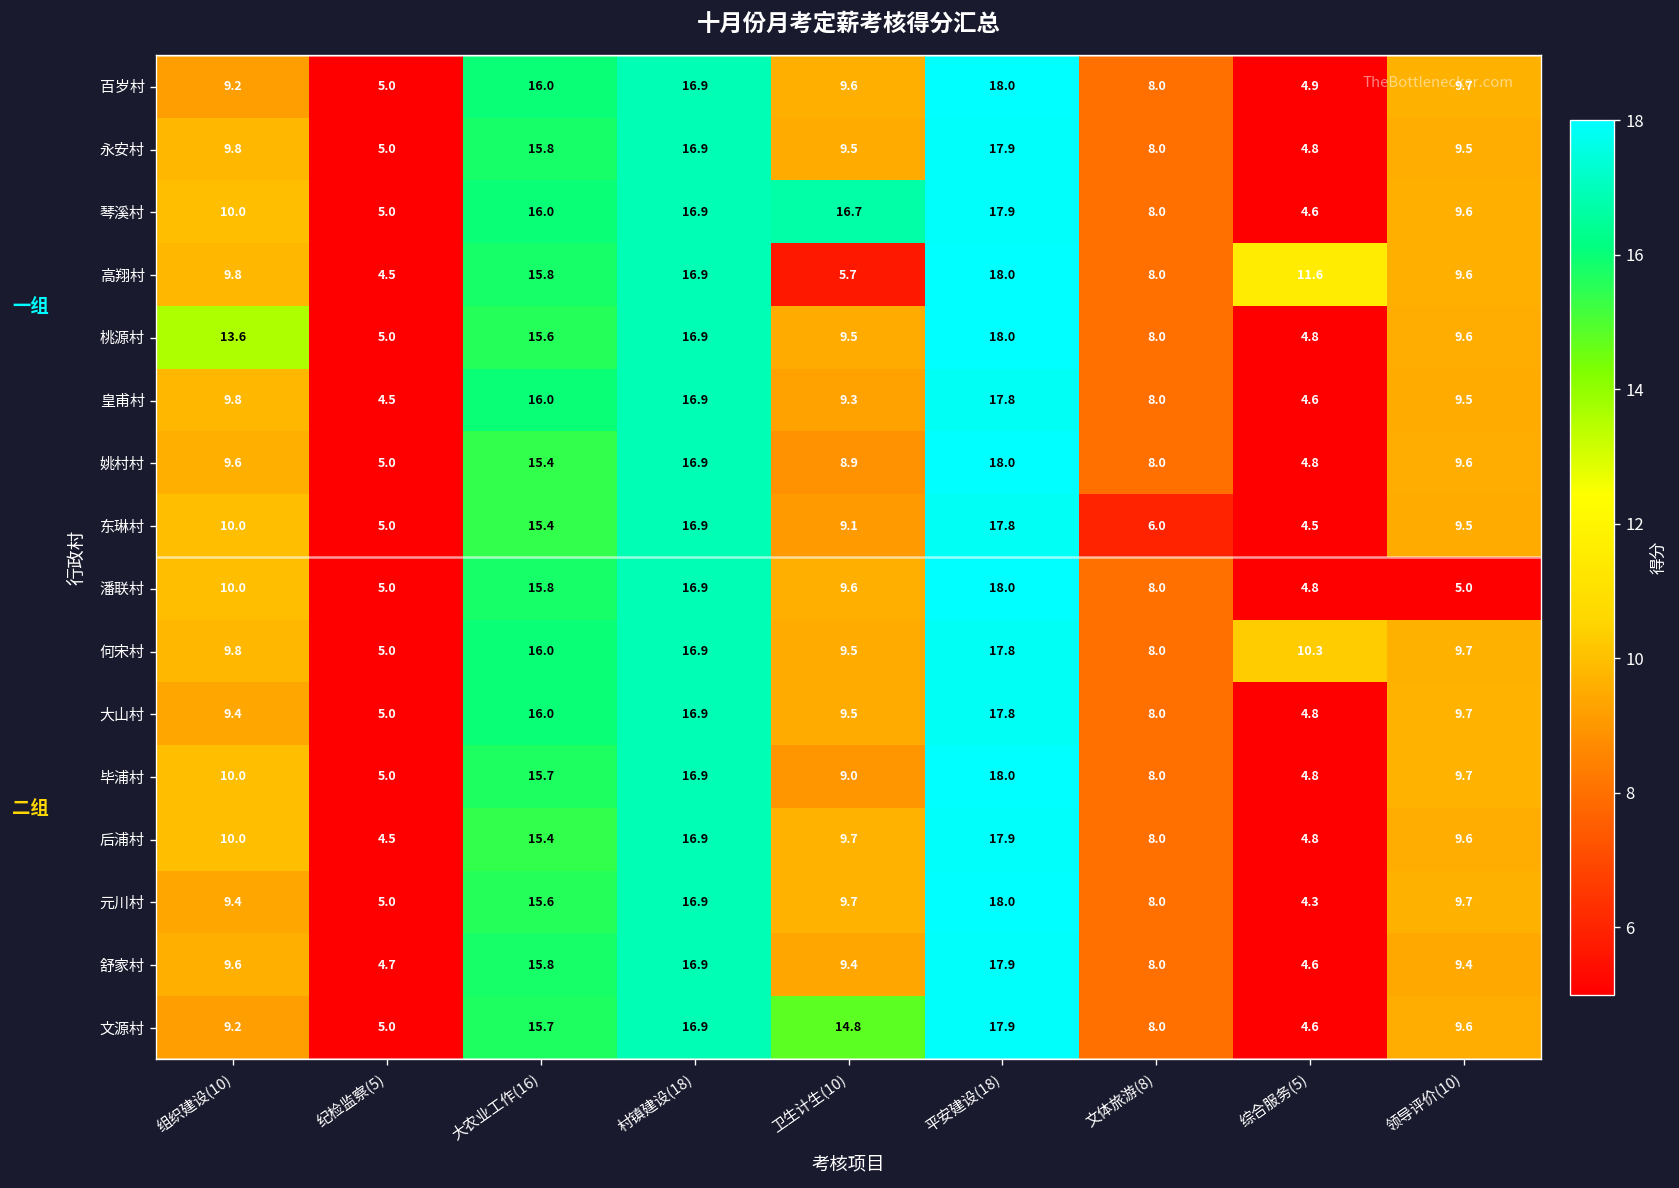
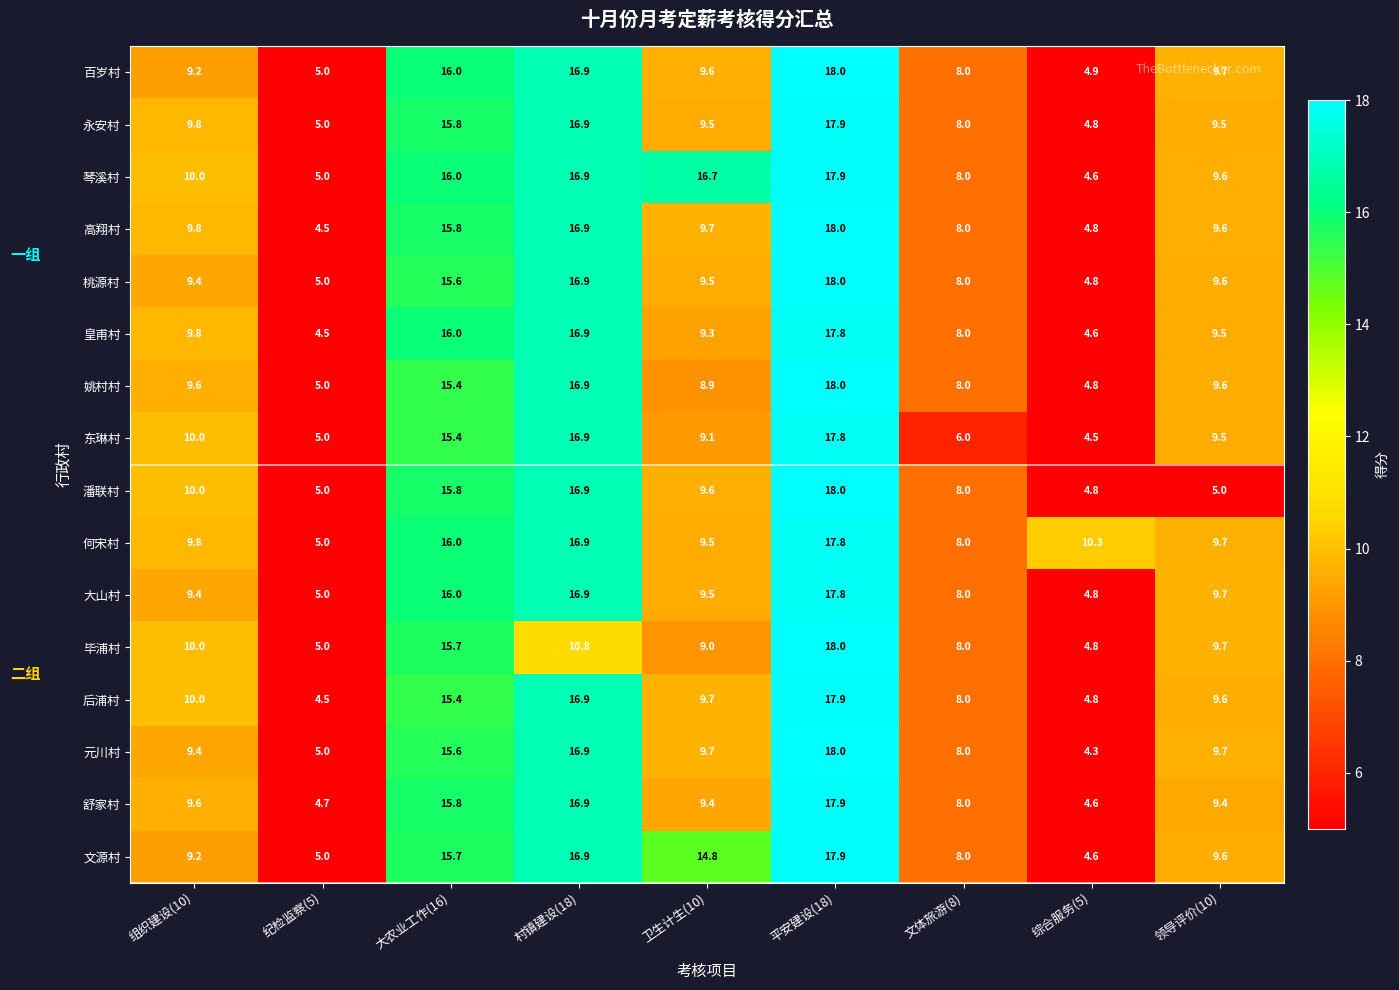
高翔村, 卫生计生(10): 5.7 -> 9.7
高翔村, 综合服务(5): 11.6 -> 4.8
桃源村, 组织建设(10): 13.6 -> 9.4
毕浦村, 村镇建设(18): 16.9 -> 10.8
